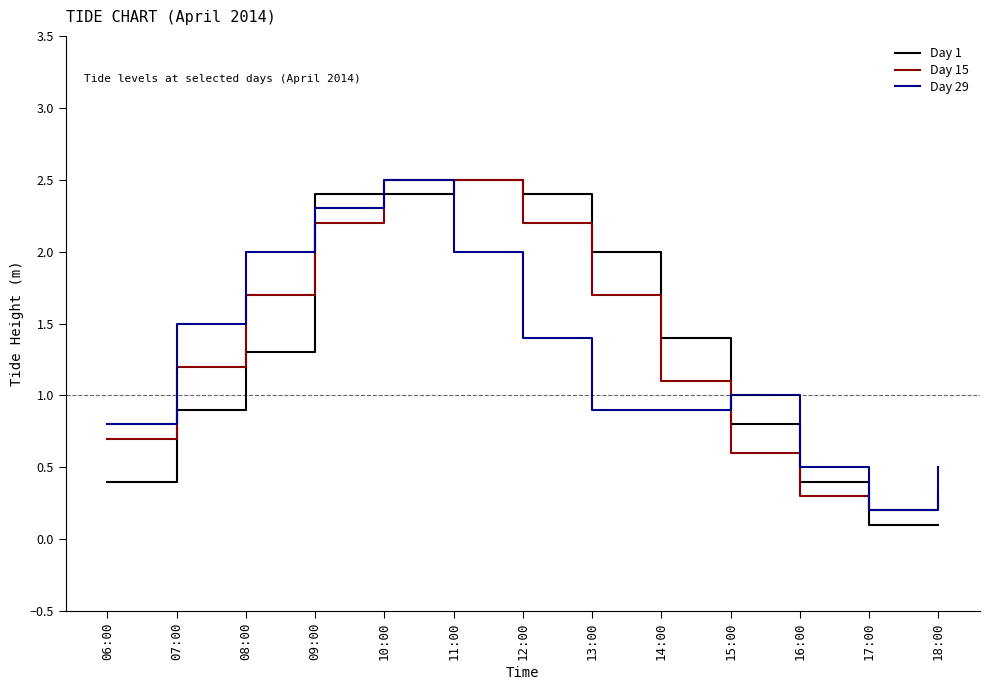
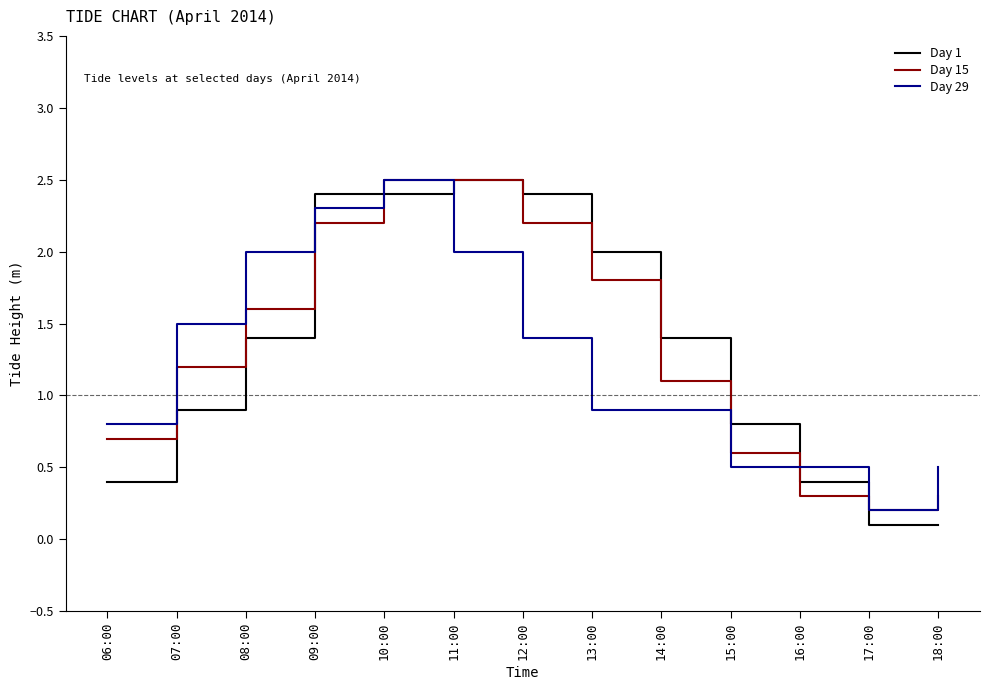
Day 1, 08:00: 1.3 -> 1.4
Day 15, 08:00: 1.7 -> 1.6
Day 15, 13:00: 1.7 -> 1.8
Day 29, 15:00: 1.0 -> 0.5
